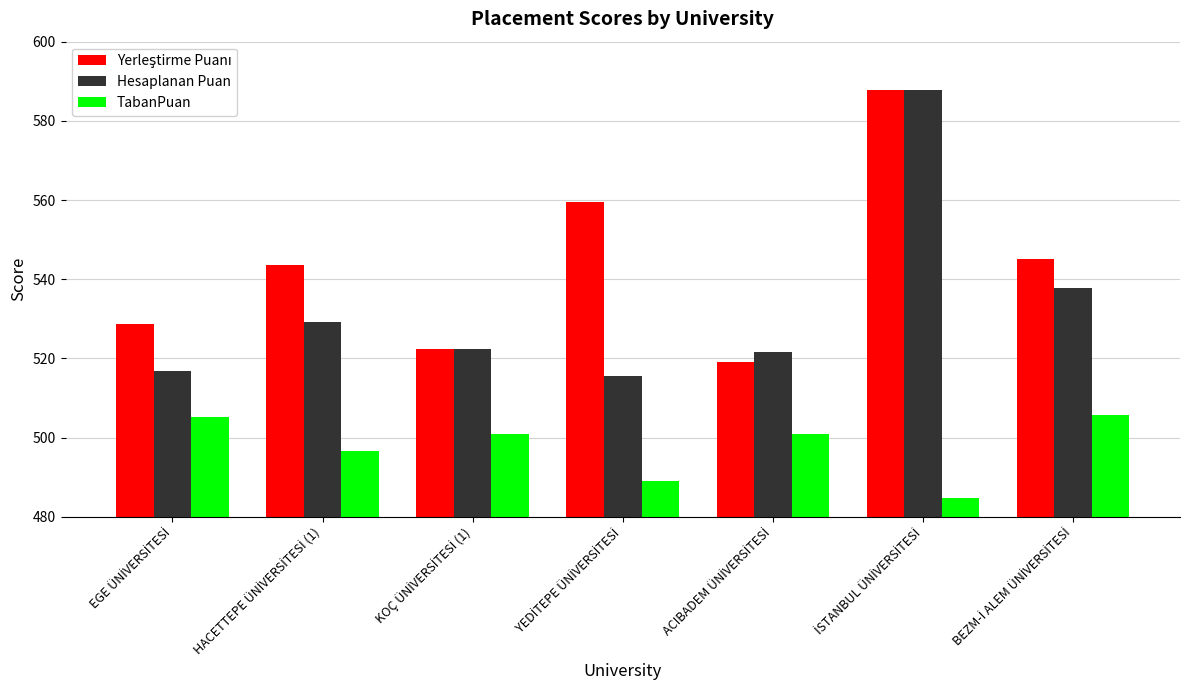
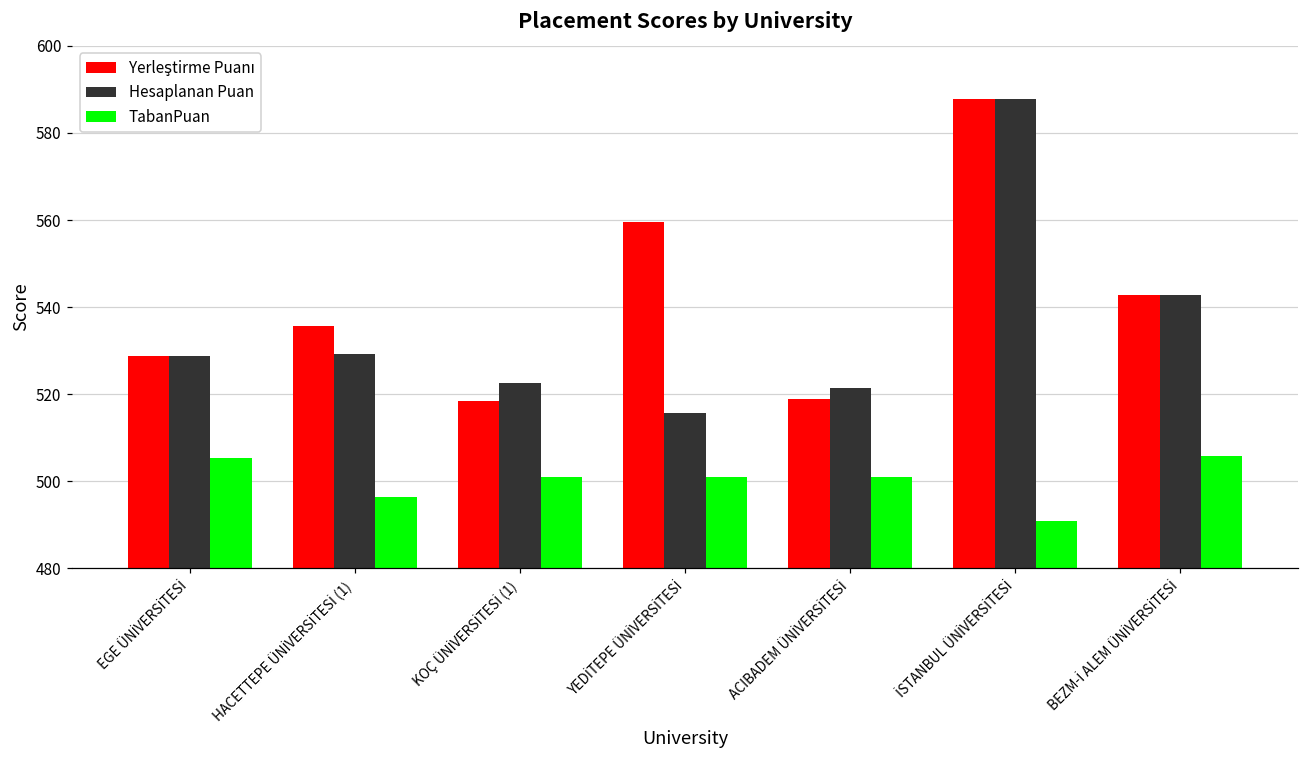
Hesaplanan Puan, EGE ÜNİVERSİTESİ: 517 -> 529
Yerleştirme Puanı, HACETTEPE ÜNİVERSİTESİ (1): 544 -> 536
Yerleştirme Puanı, KOÇ ÜNİVERSİTESİ (1): 522 -> 518
TabanPuan, YEDİTEPE ÜNİVERSİTESİ: 489 -> 501
TabanPuan, İSTANBUL ÜNİVERSİTESİ: 485 -> 491
Yerleştirme Puanı, BEZM-İ ALEM ÜNİVERSİTESİ: 545 -> 543
Hesaplanan Puan, BEZM-İ ALEM ÜNİVERSİTESİ: 538 -> 543
